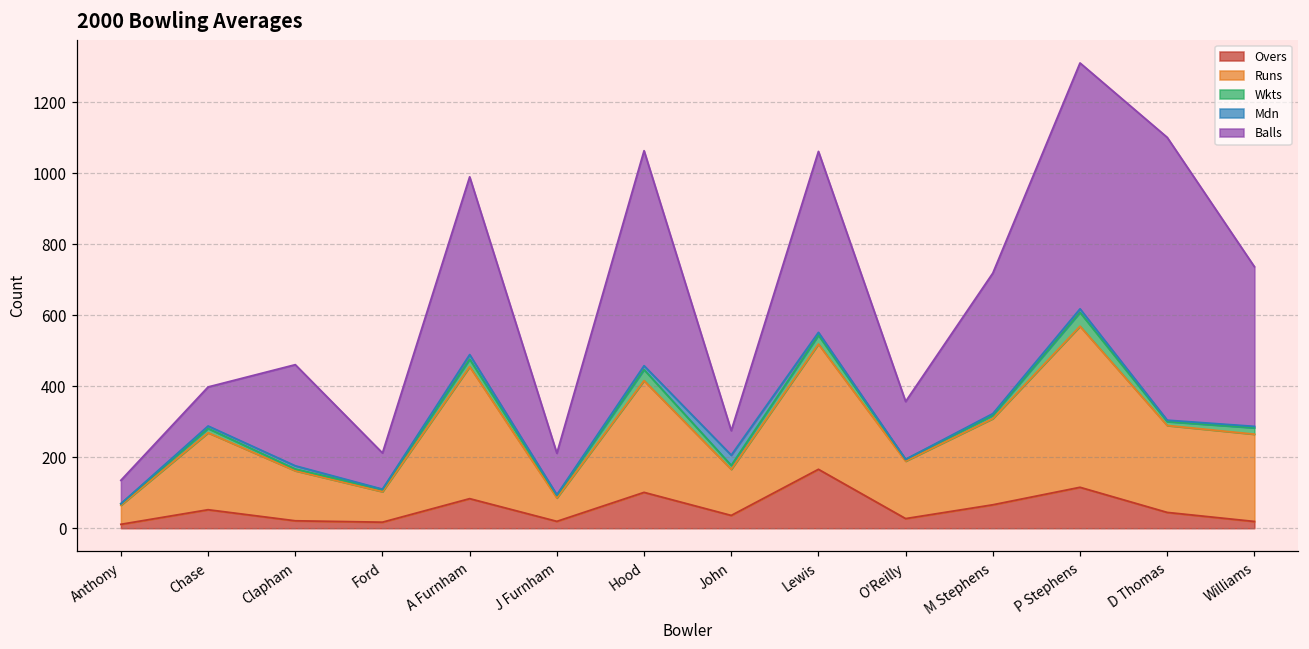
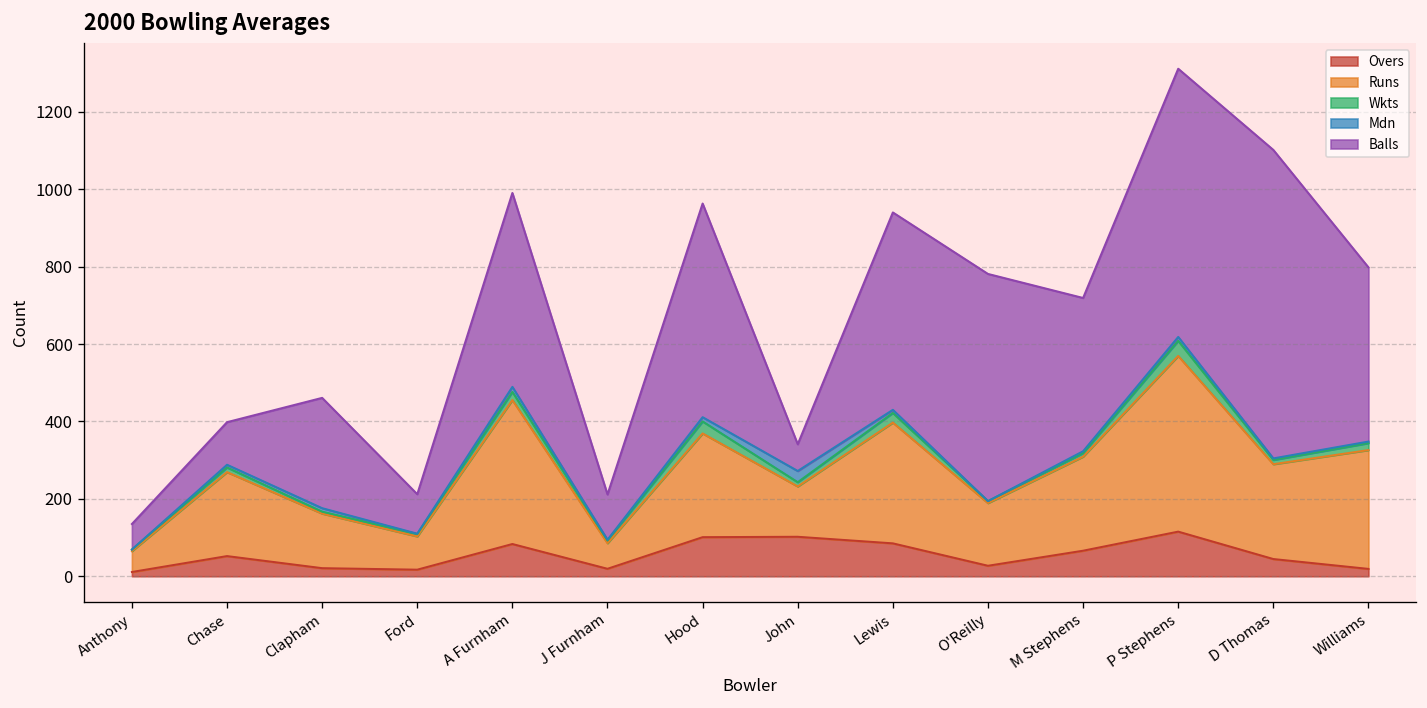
Runs, Hood: 320 -> 270
Balls, Hood: 610 -> 550
Overs, John: 40 -> 100
Overs, Lewis: 170 -> 90
Runs, Lewis: 350 -> 310
Balls, O'Reilly: 160 -> 590
Runs, Williams: 250 -> 310
